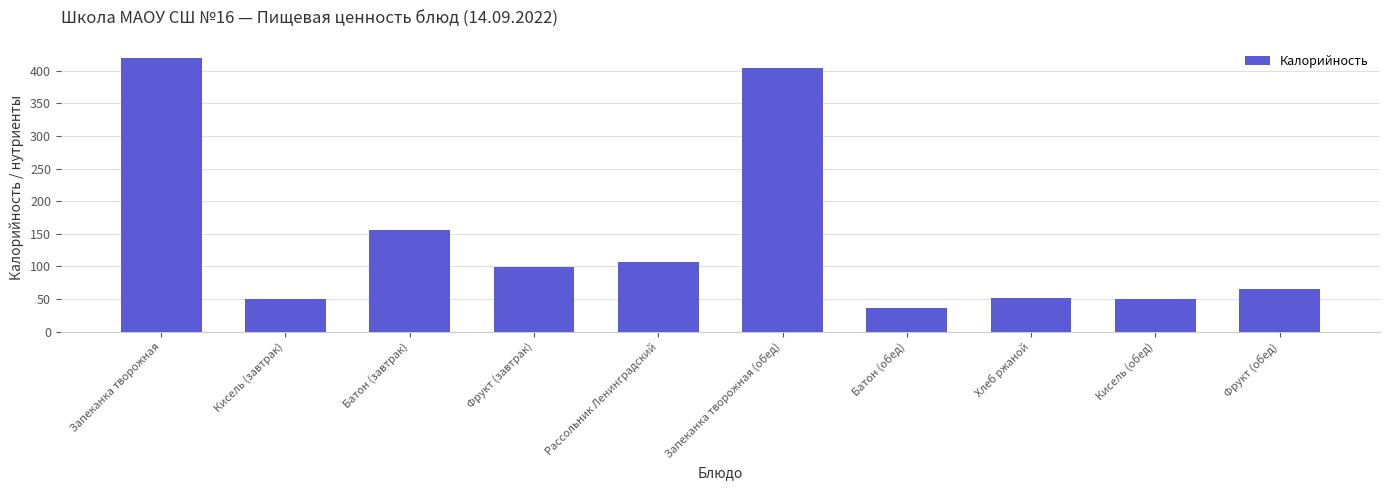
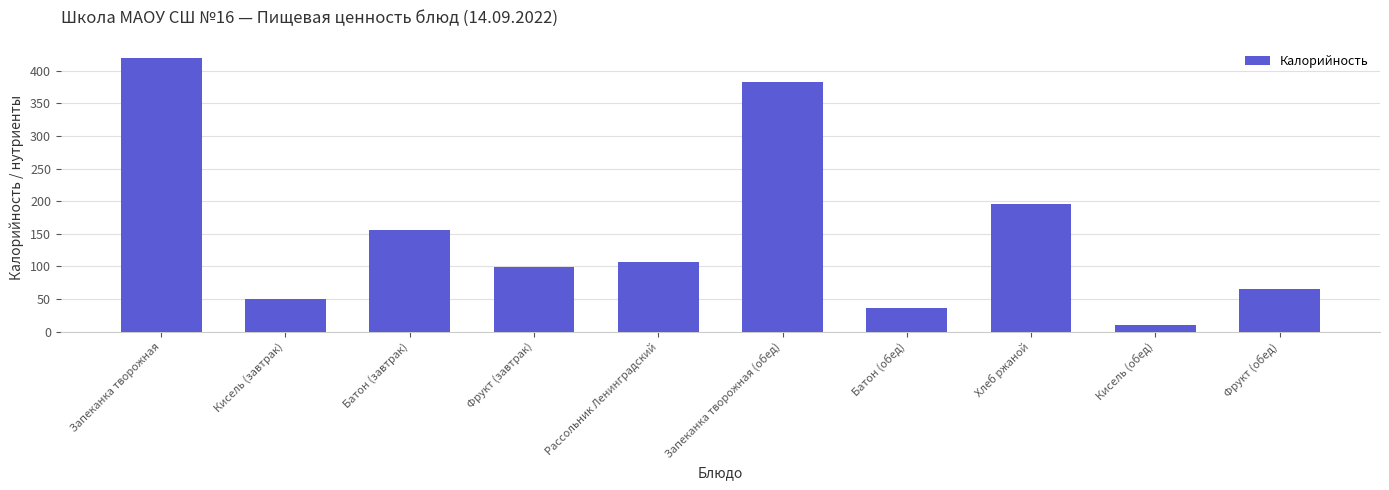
Запеканка творожная (обед): 400 -> 380
Хлеб ржаной: 50 -> 200
Кисель (обед): 50 -> 10
